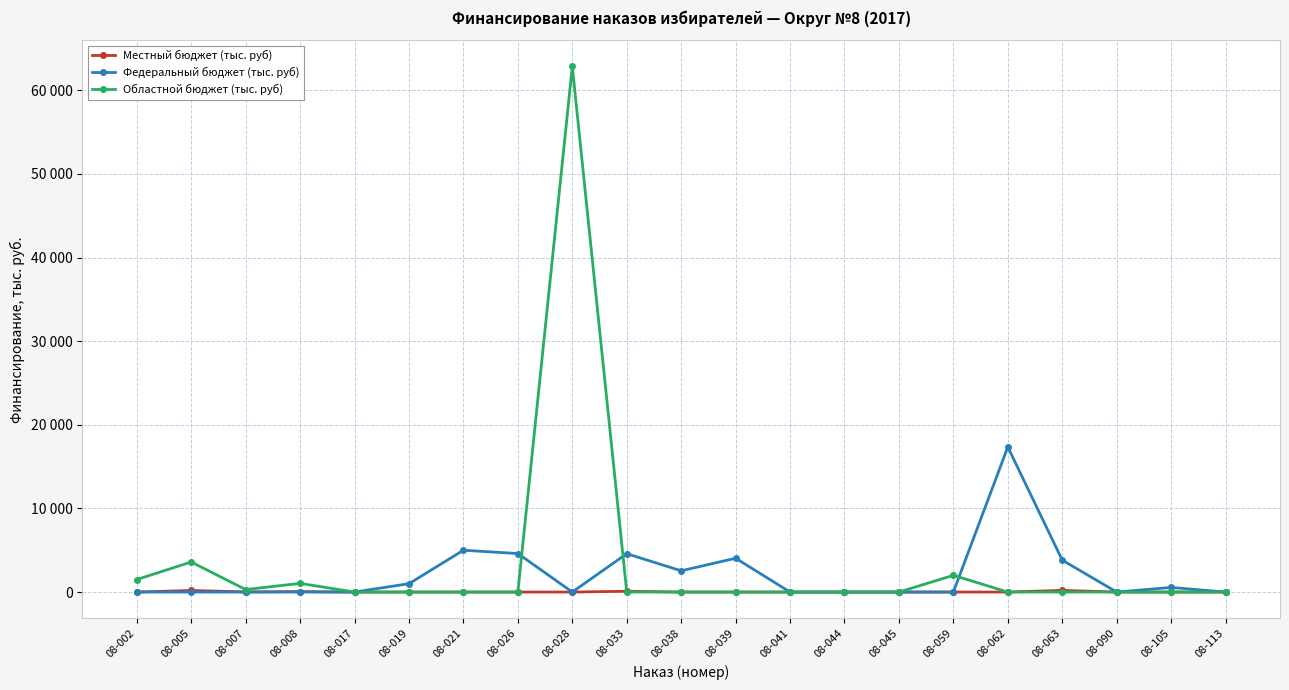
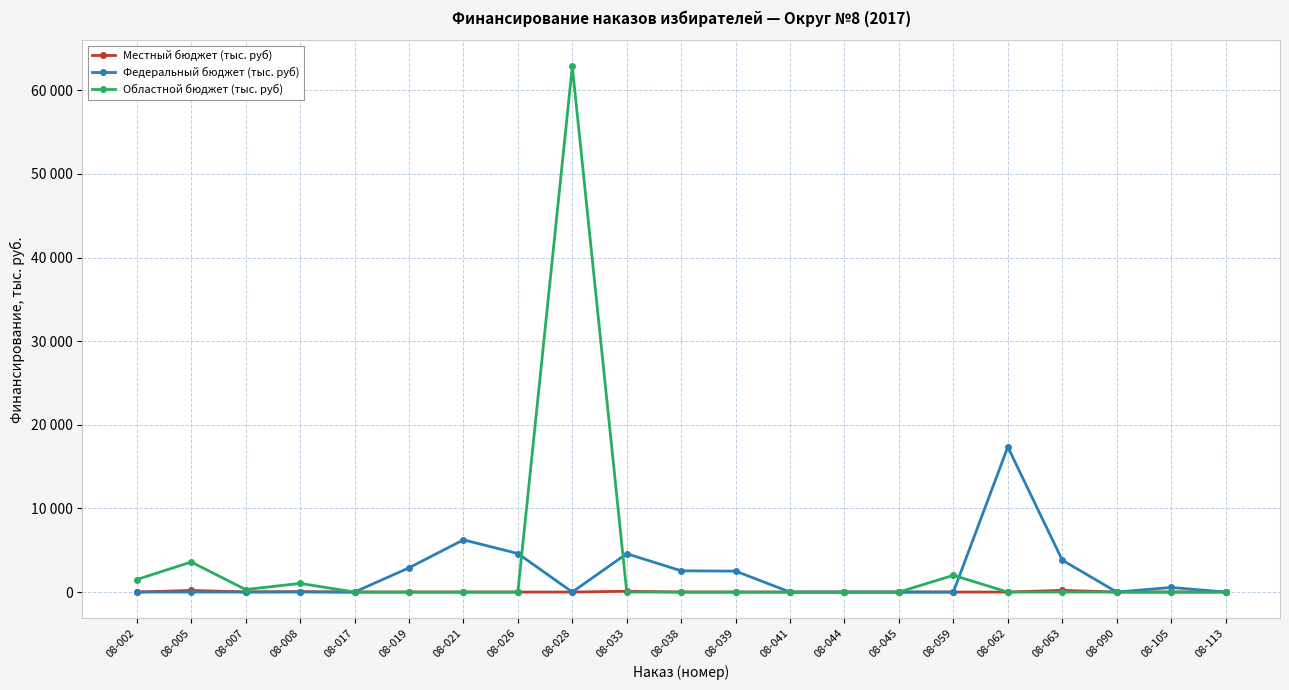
Федеральный бюджет (тыс. руб), 08-019: 1000 -> 3000
Федеральный бюджет (тыс. руб), 08-021: 5000 -> 6000
Федеральный бюджет (тыс. руб), 08-039: 4000 -> 3000
